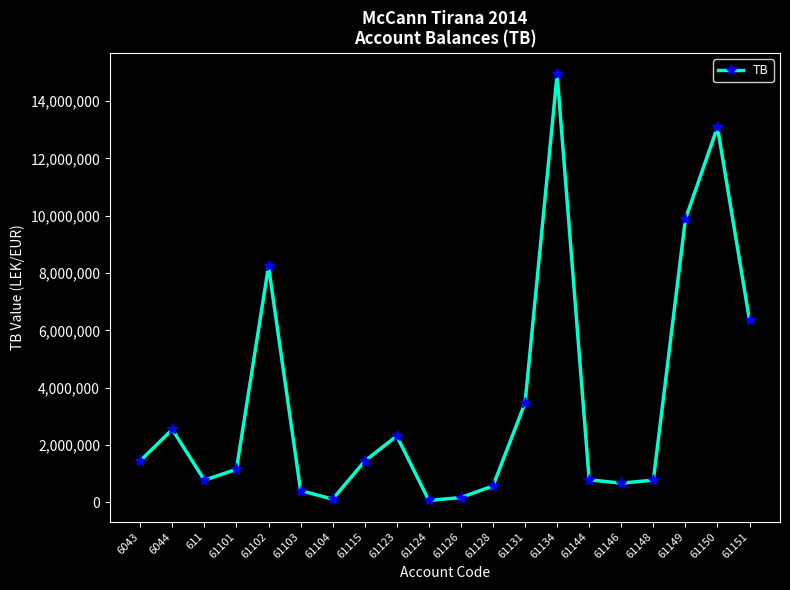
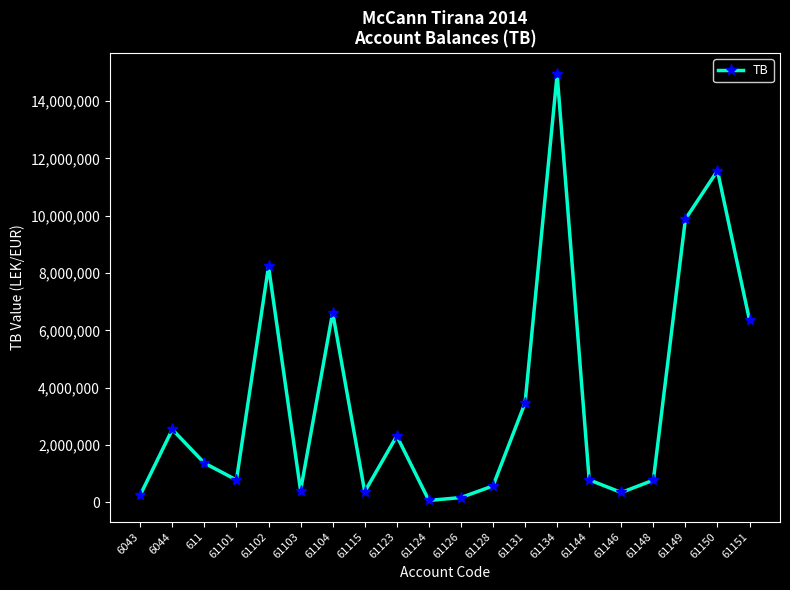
6043: 1,400,000 -> 300,000
611: 800,000 -> 1,400,000
61101: 1,100,000 -> 800,000
61104: 100,000 -> 6,600,000
61115: 1,400,000 -> 400,000
61146: 700,000 -> 300,000
61150: 13,100,000 -> 11,600,000
